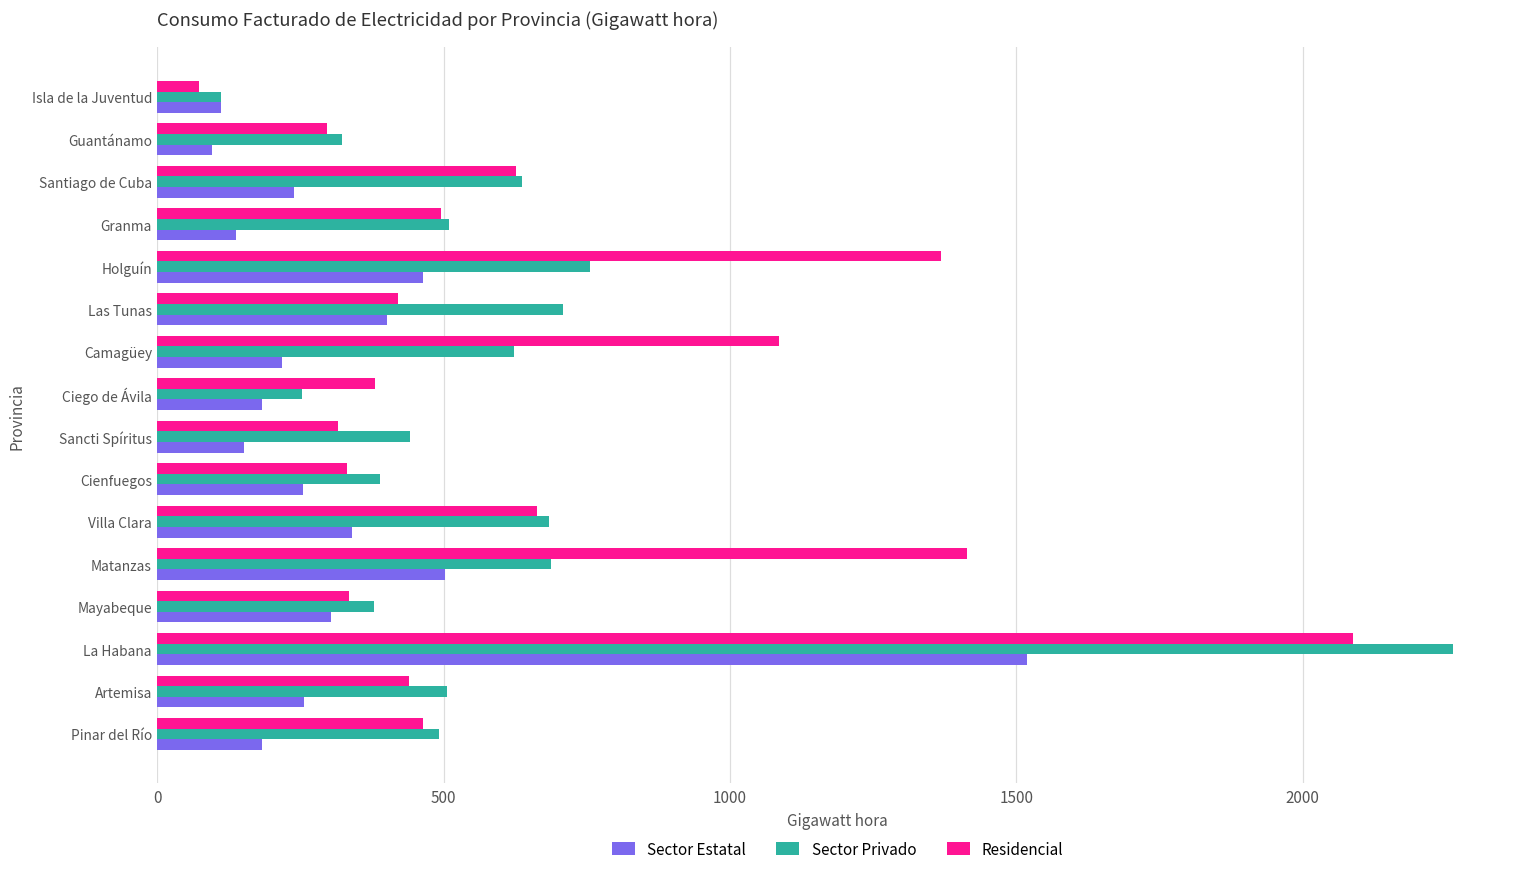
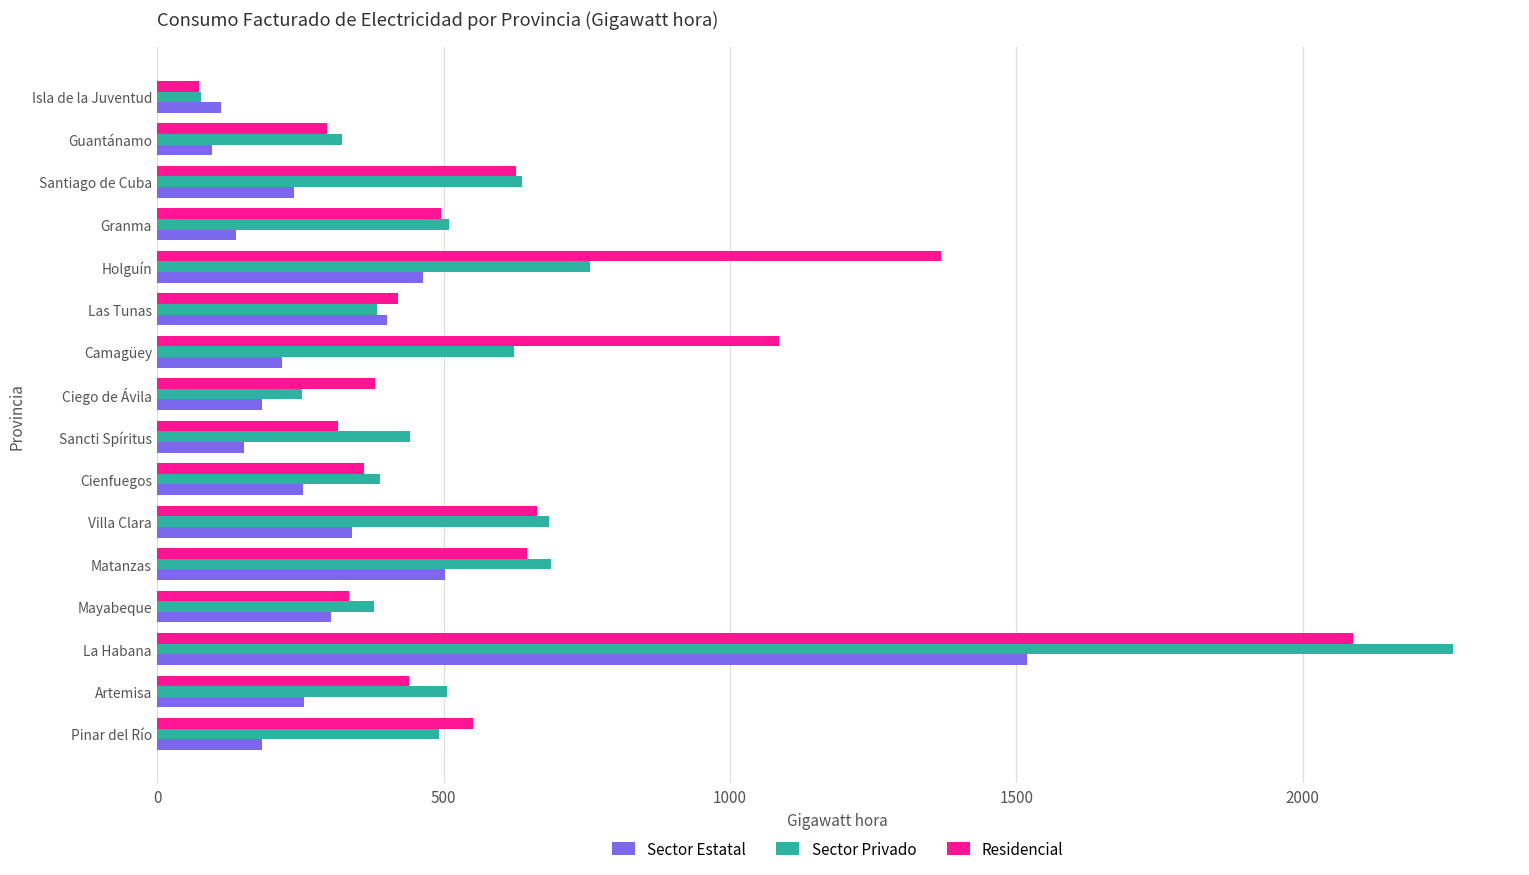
Sector Privado, Isla de la Juventud: 110 -> 80
Sector Privado, Las Tunas: 710 -> 380
Residencial, Cienfuegos: 330 -> 360
Residencial, Matanzas: 1410 -> 650
Residencial, Pinar del Río: 460 -> 550
